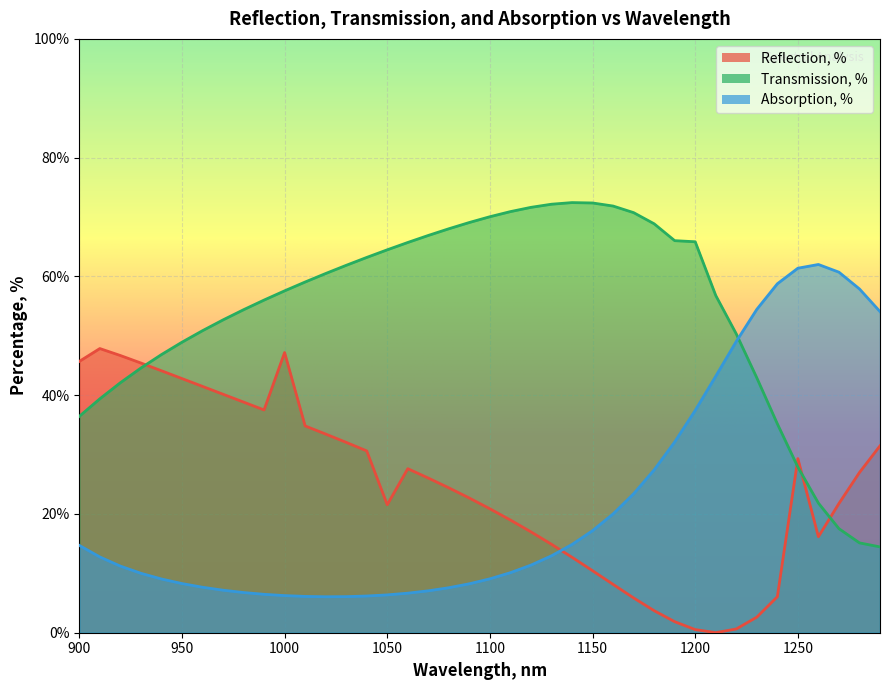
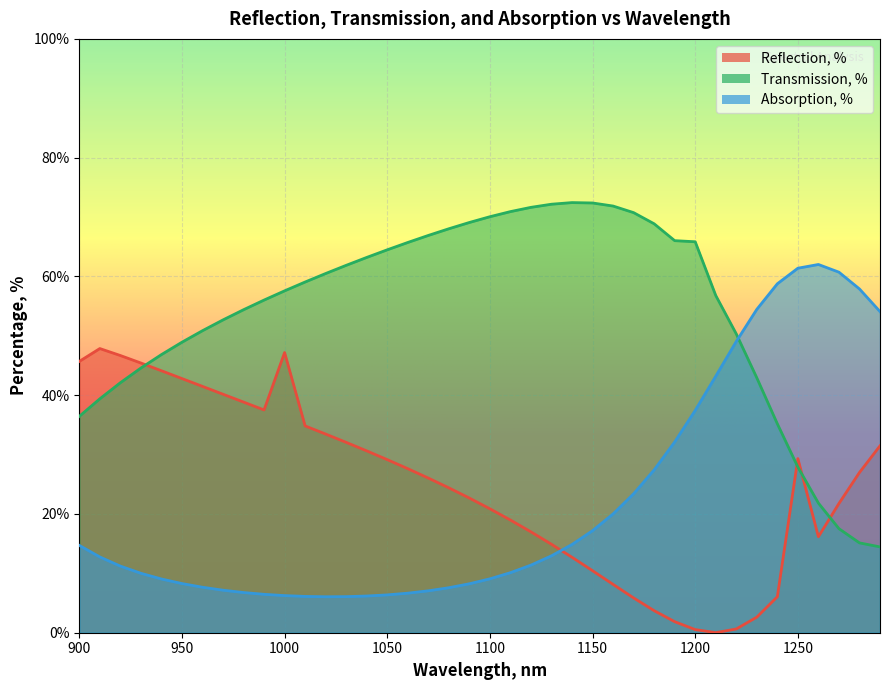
Reflection, %, 1050: 22% -> 29%
